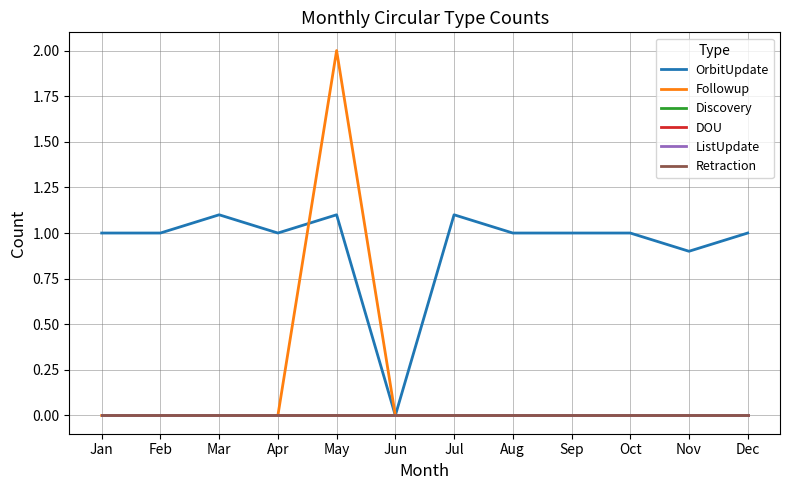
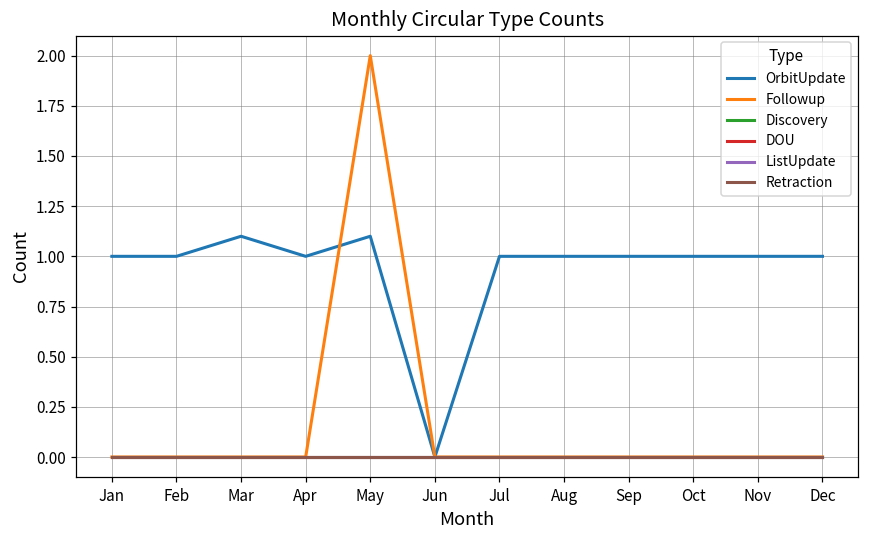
OrbitUpdate, Jul: 1.1 -> 1.0
OrbitUpdate, Nov: 0.9 -> 1.0
